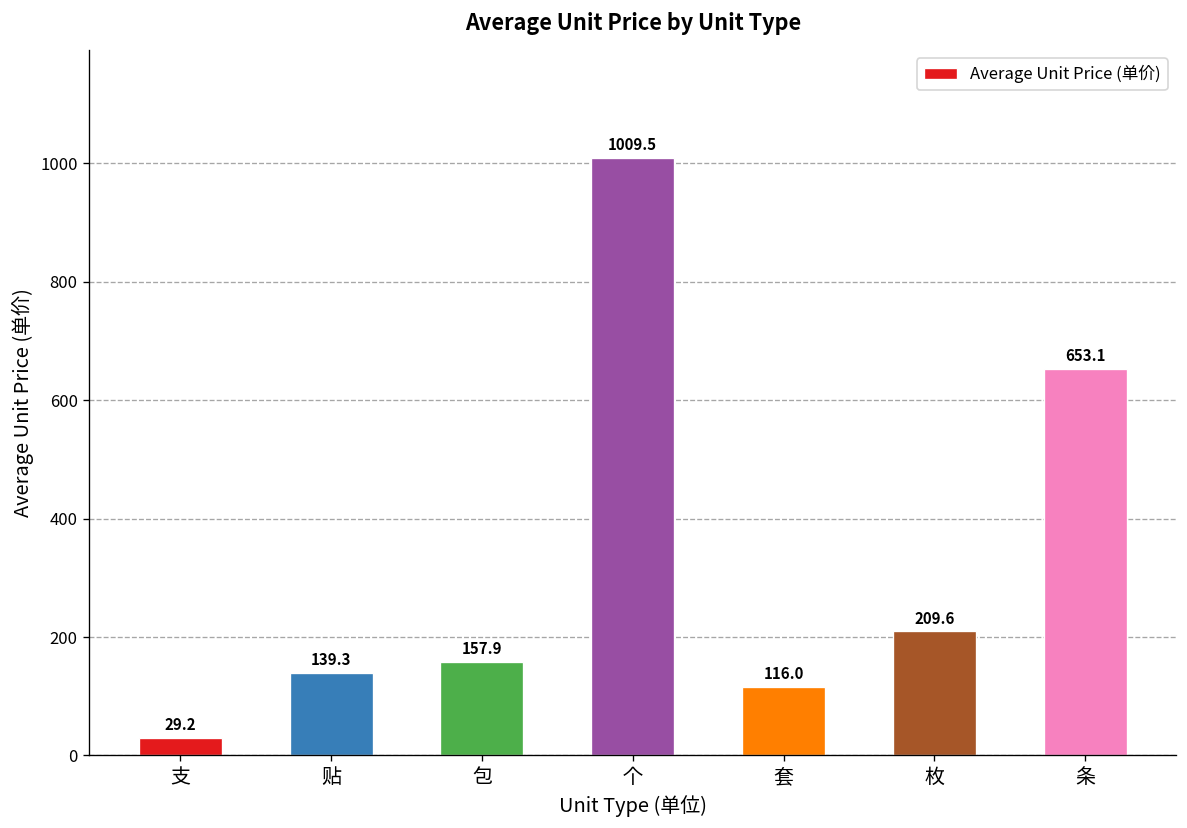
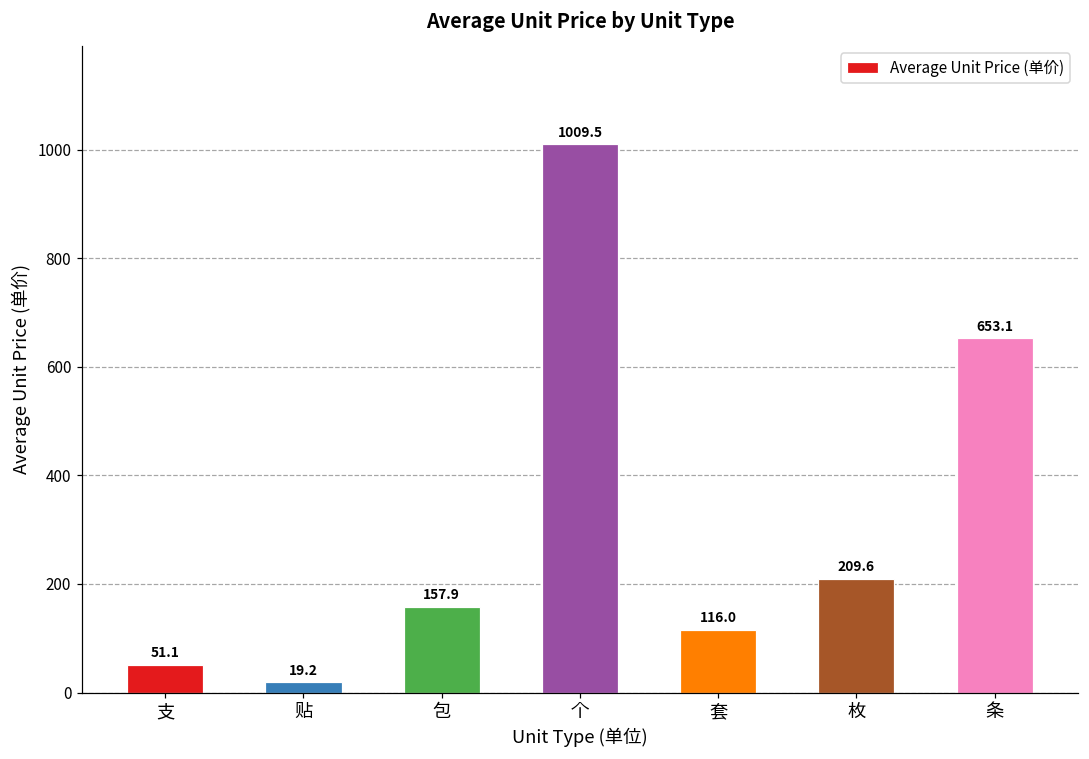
支: 29.2 -> 51.1
贴: 139.3 -> 19.2
